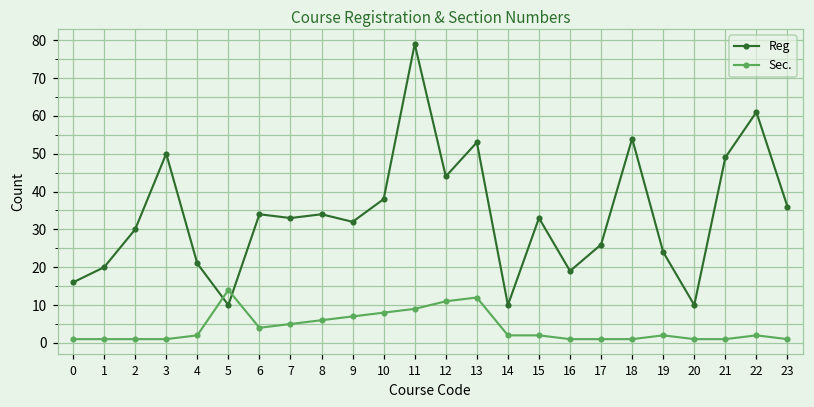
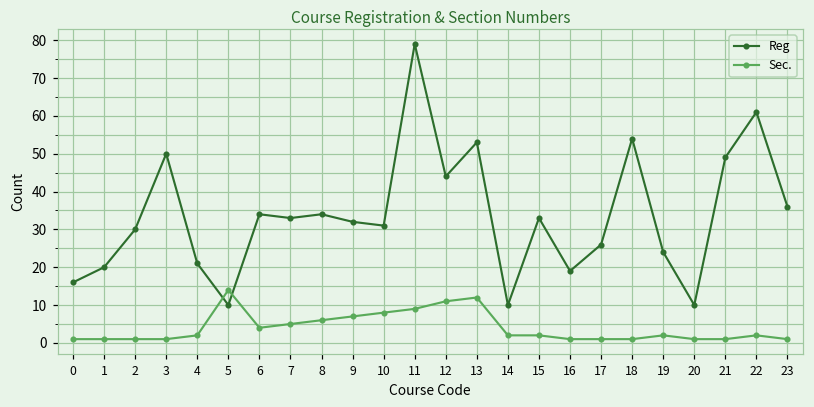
Reg, 10: 38 -> 31
